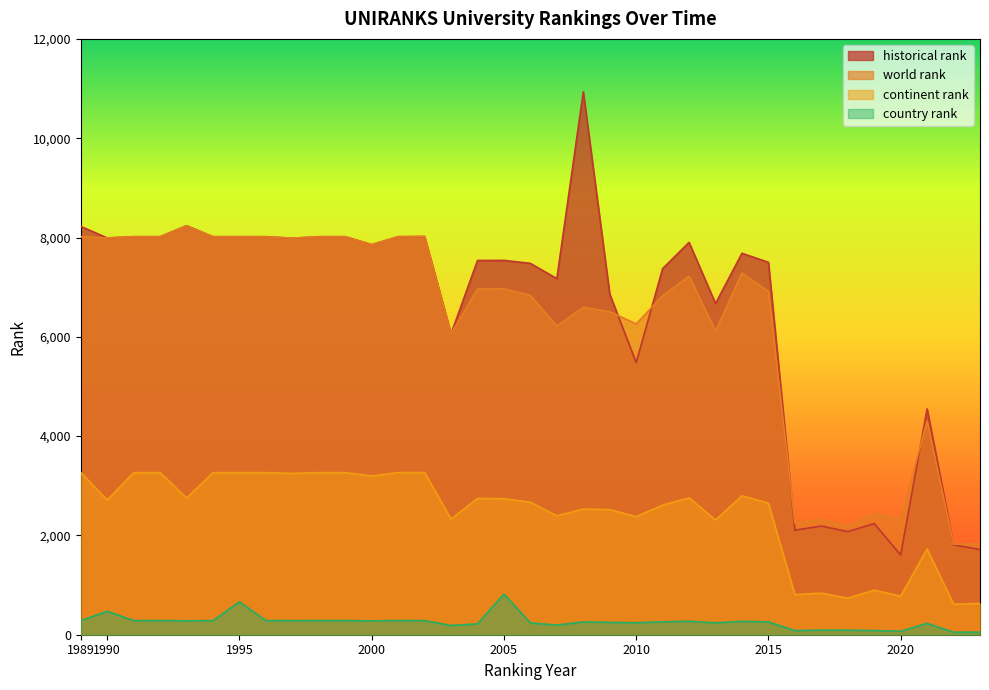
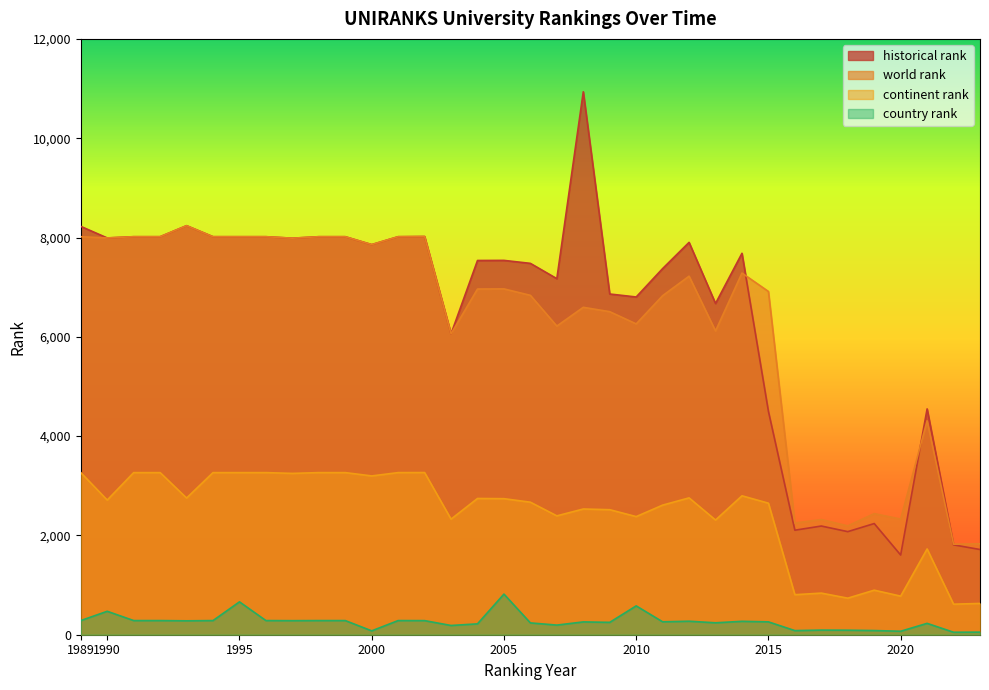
country rank, 2000: 300 -> 100
historical rank, 2010: 5,500 -> 6,800
country rank, 2010: 200 -> 600
historical rank, 2015: 7,500 -> 4,500
